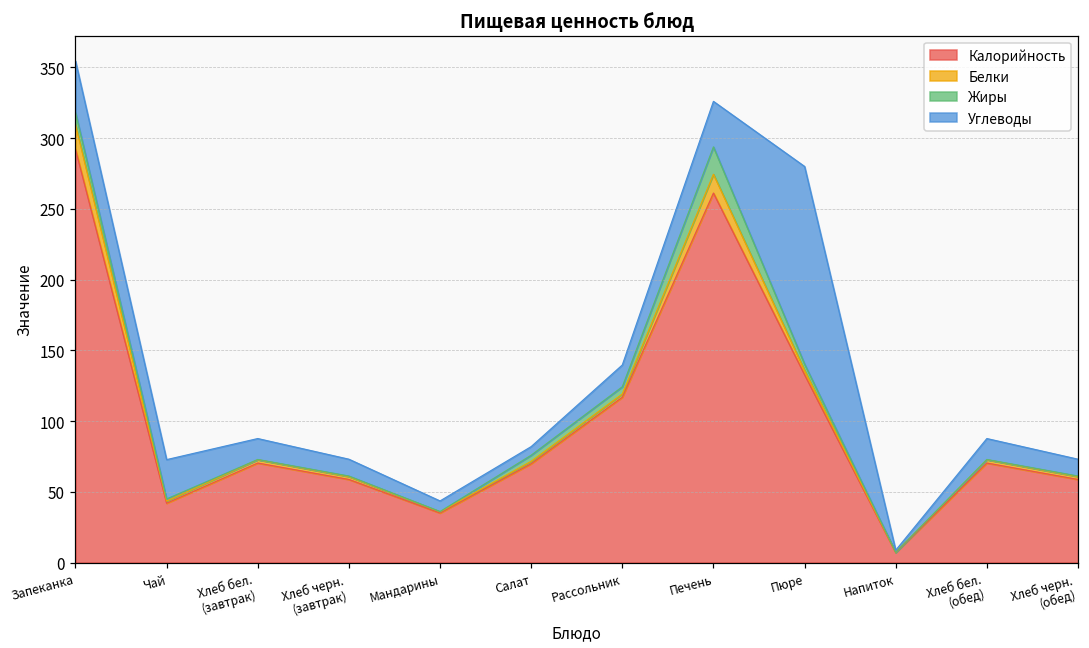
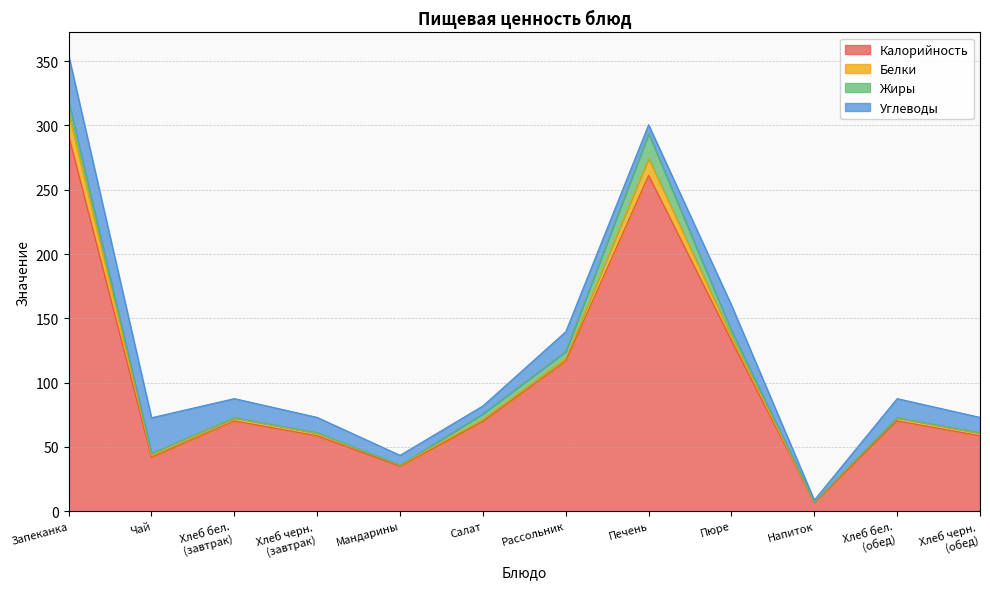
Углеводы, Печень: 32 -> 7
Углеводы, Пюре: 140 -> 20
